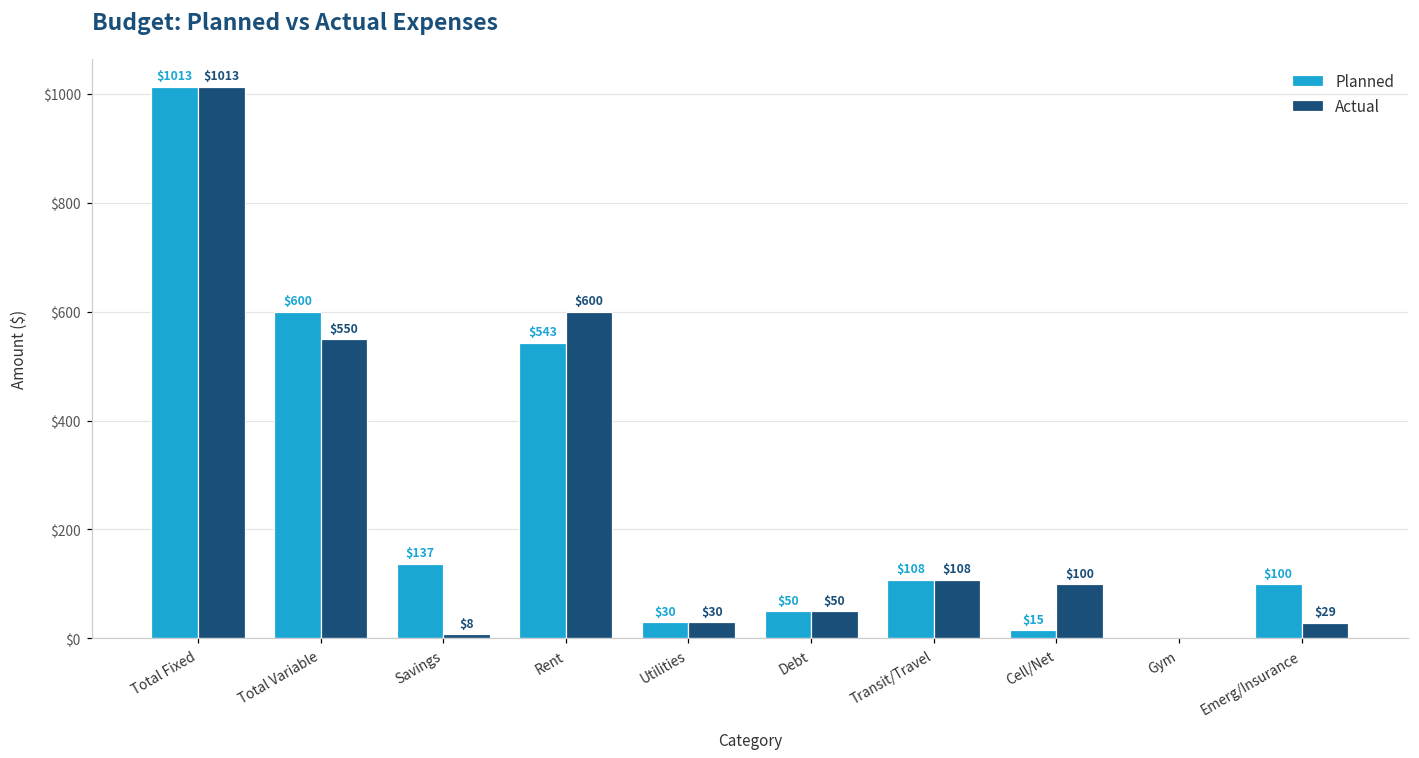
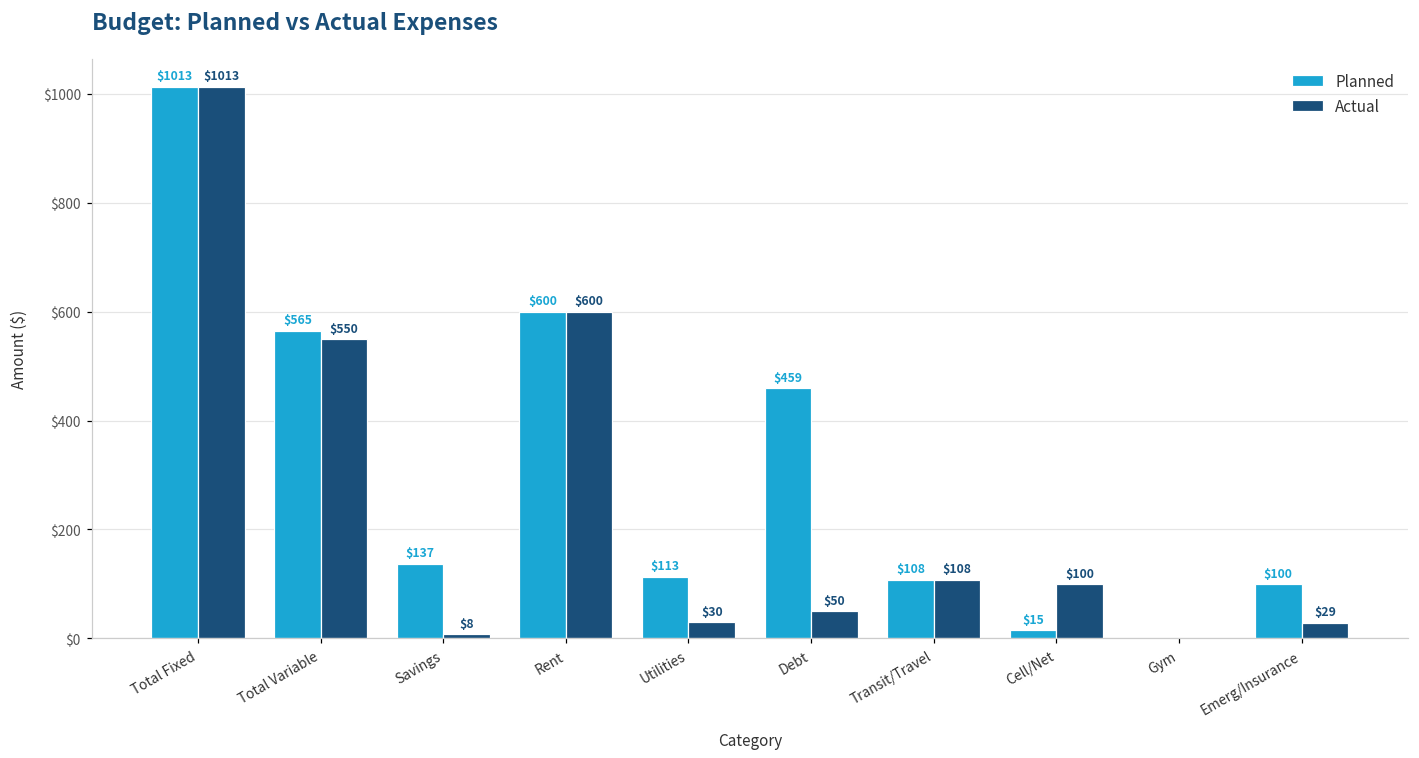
Planned, Total Variable: $600 -> $565
Planned, Rent: $543 -> $600
Planned, Utilities: $30 -> $113
Planned, Debt: $50 -> $459
